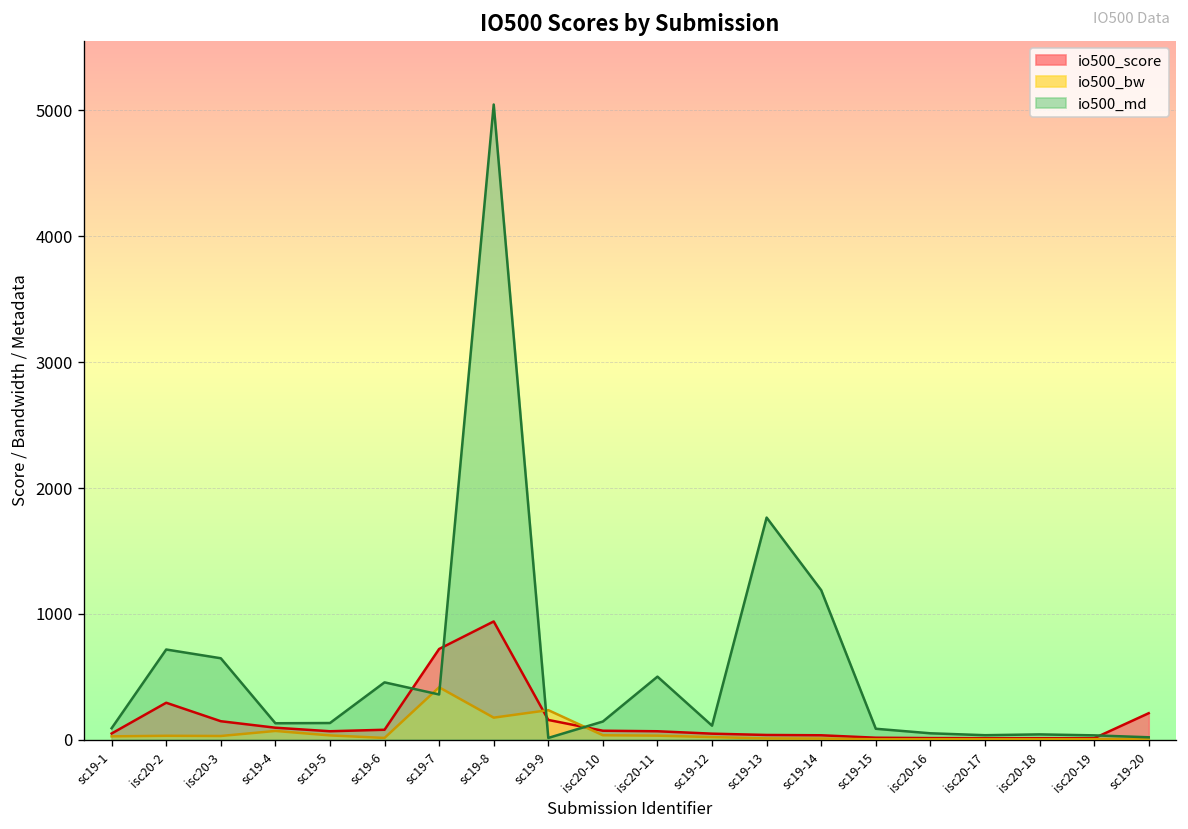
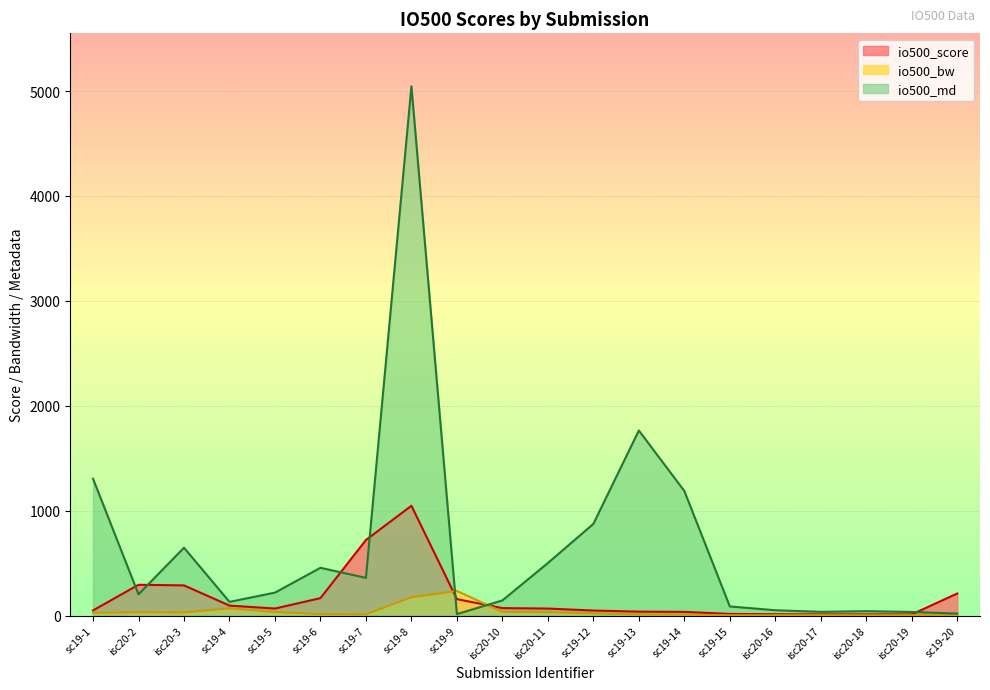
io500_md, sc19-1: 90 -> 1300
io500_md, isc20-2: 720 -> 200
io500_score, isc20-3: 150 -> 290
io500_md, sc19-5: 130 -> 220
io500_score, sc19-6: 80 -> 170
io500_bw, sc19-7: 420 -> 10
io500_score, sc19-8: 940 -> 1050
io500_md, sc19-12: 110 -> 870
